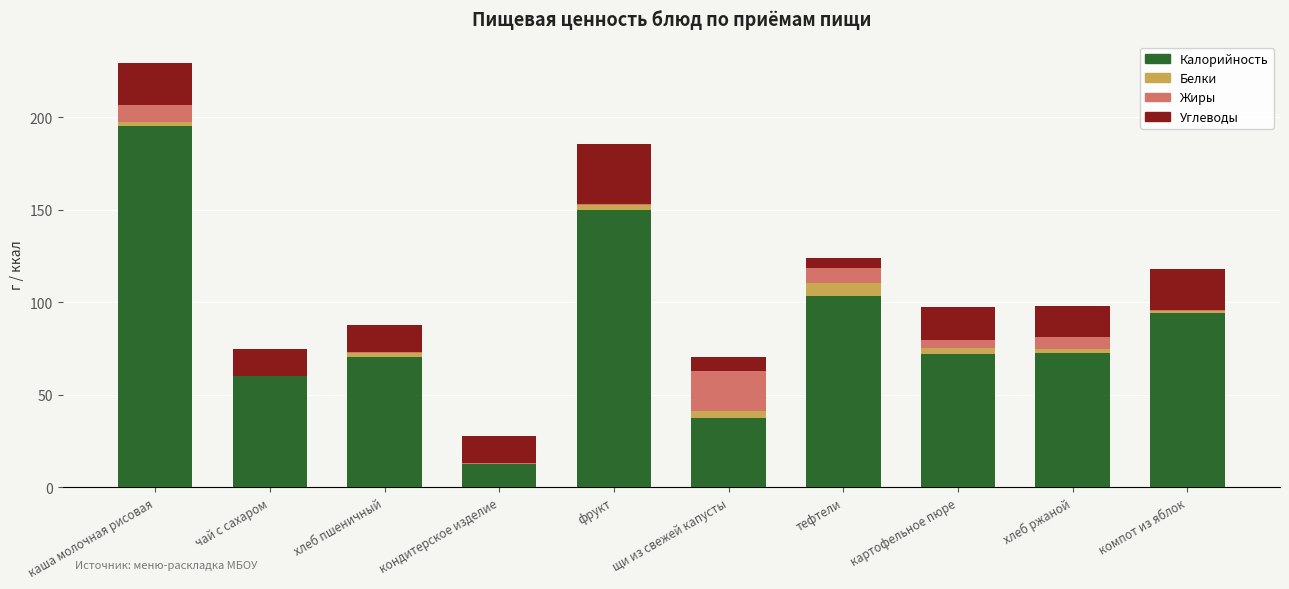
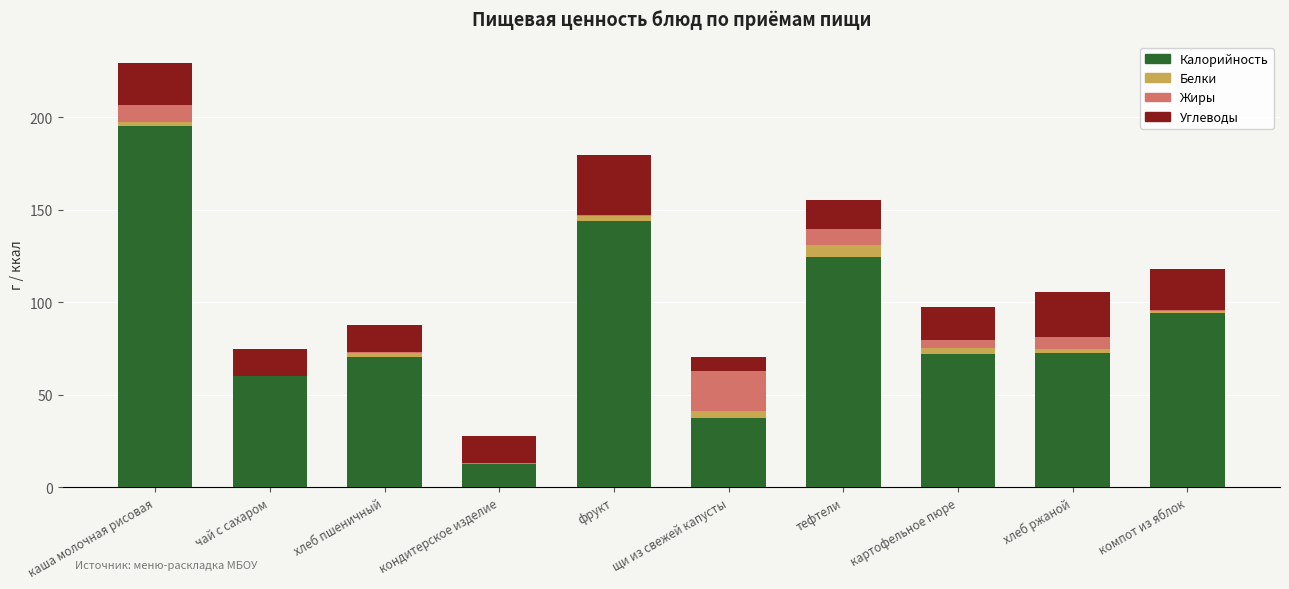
Калорийность, фрукт: 150 -> 144
Калорийность, тефтели: 103 -> 124
Углеводы, тефтели: 5 -> 15
Углеводы, хлеб ржаной: 17 -> 24
